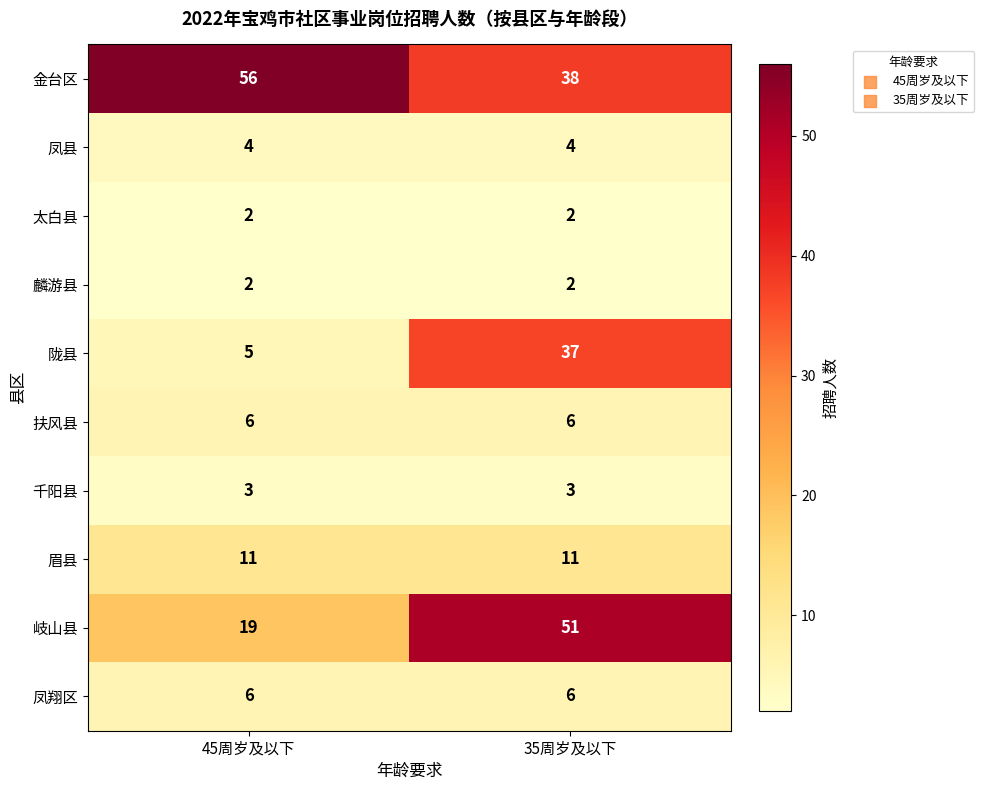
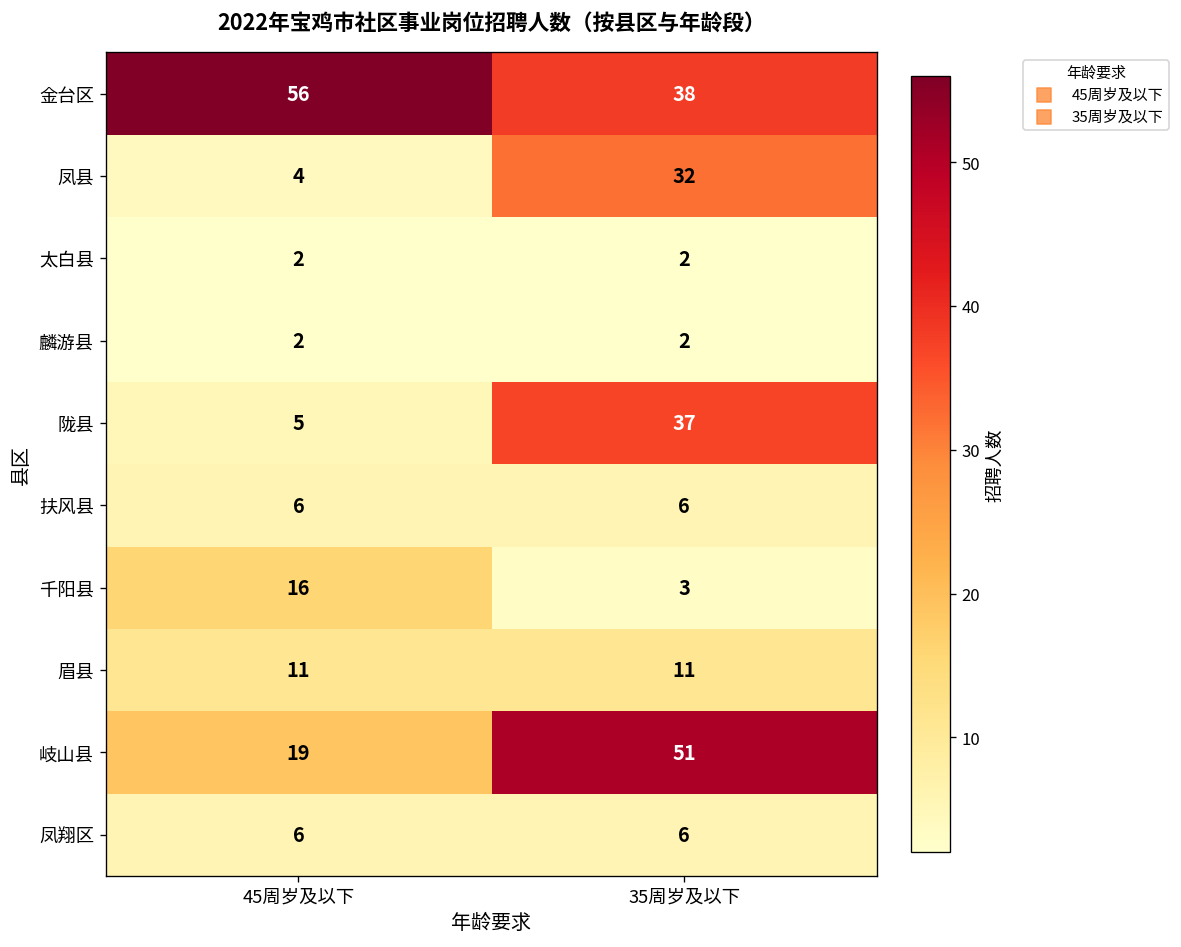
凤县, 35周岁及以下: 4 -> 32
千阳县, 45周岁及以下: 3 -> 16
